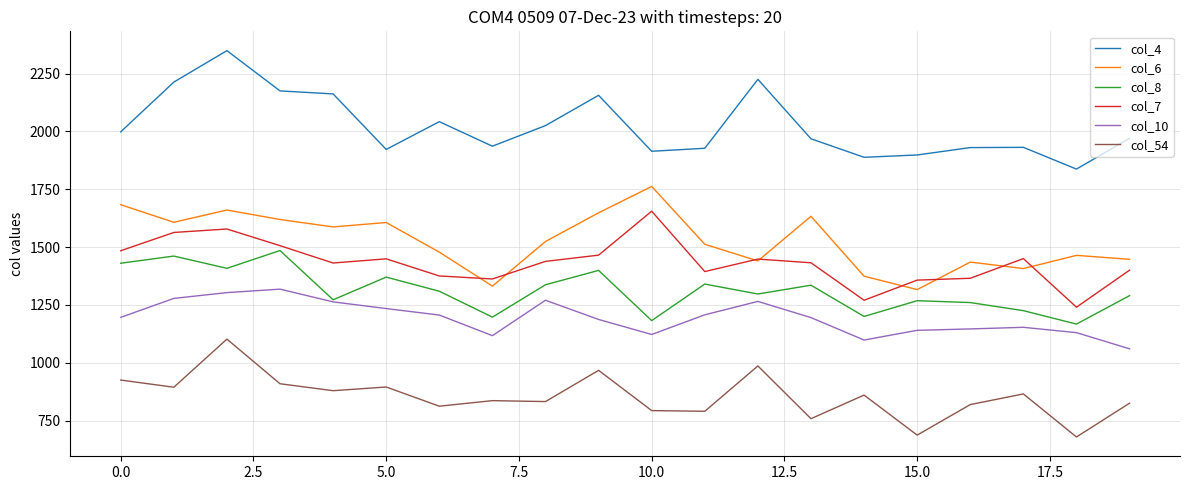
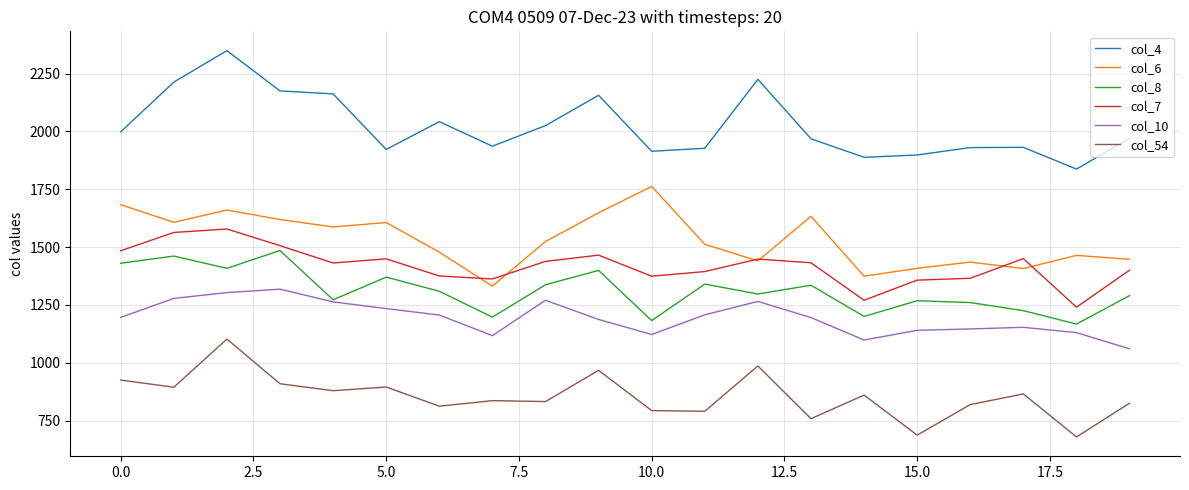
col_7, 10.0: 1660 -> 1370
col_6, 15.0: 1320 -> 1410
